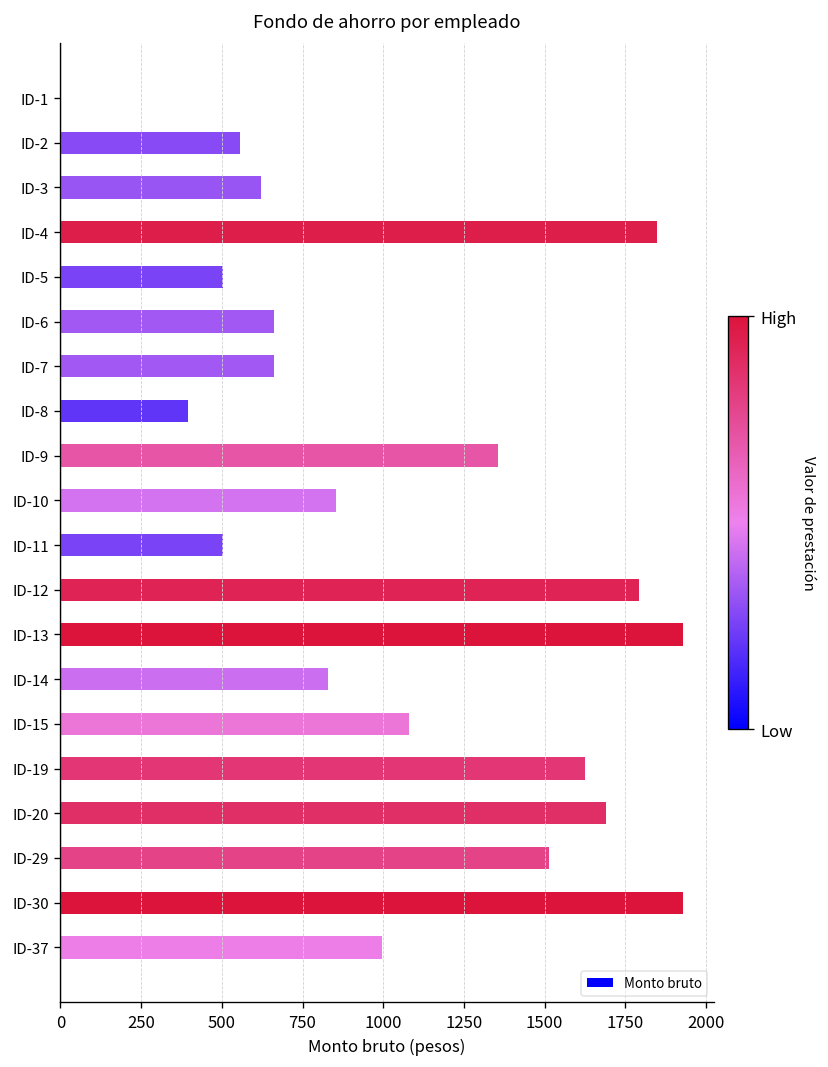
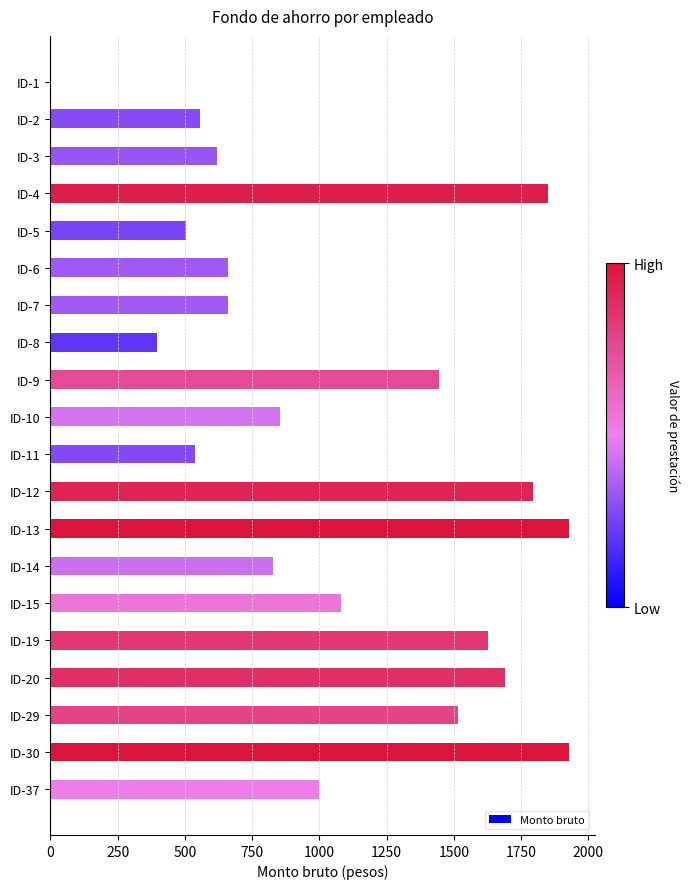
ID-9: 1350 -> 1440
ID-11: 500 -> 540
